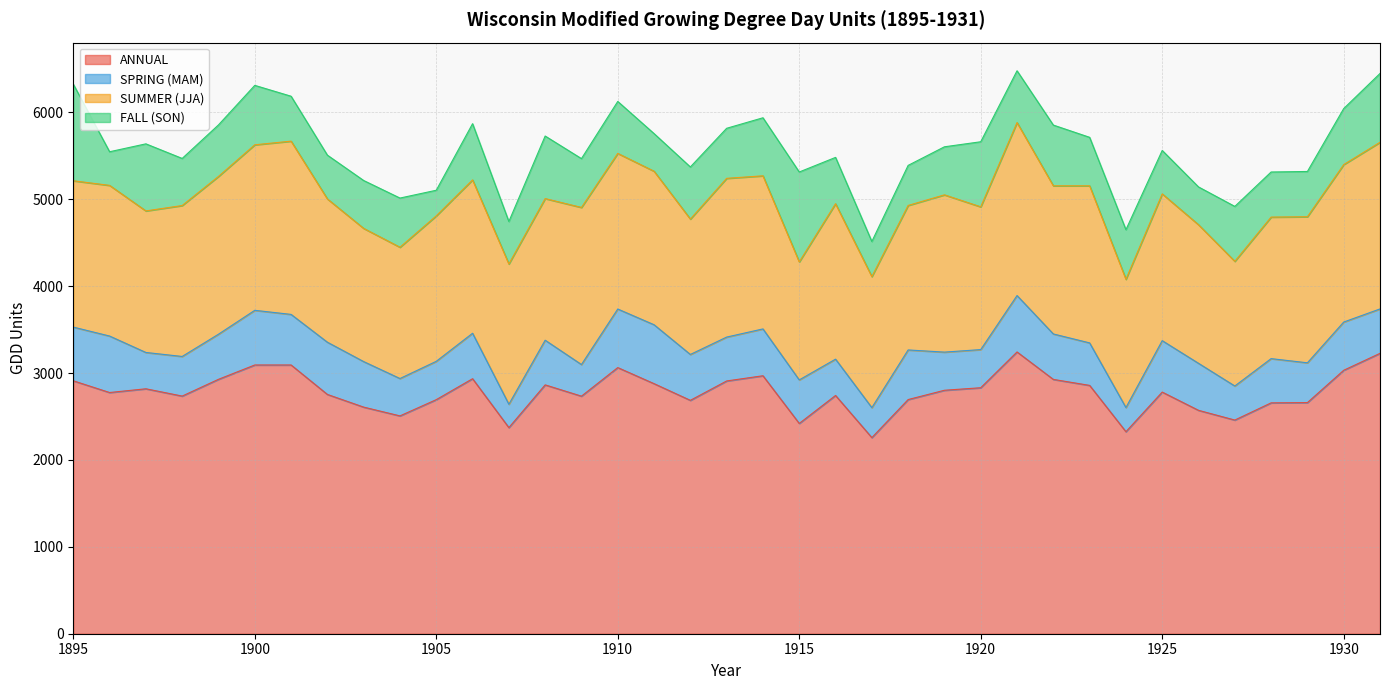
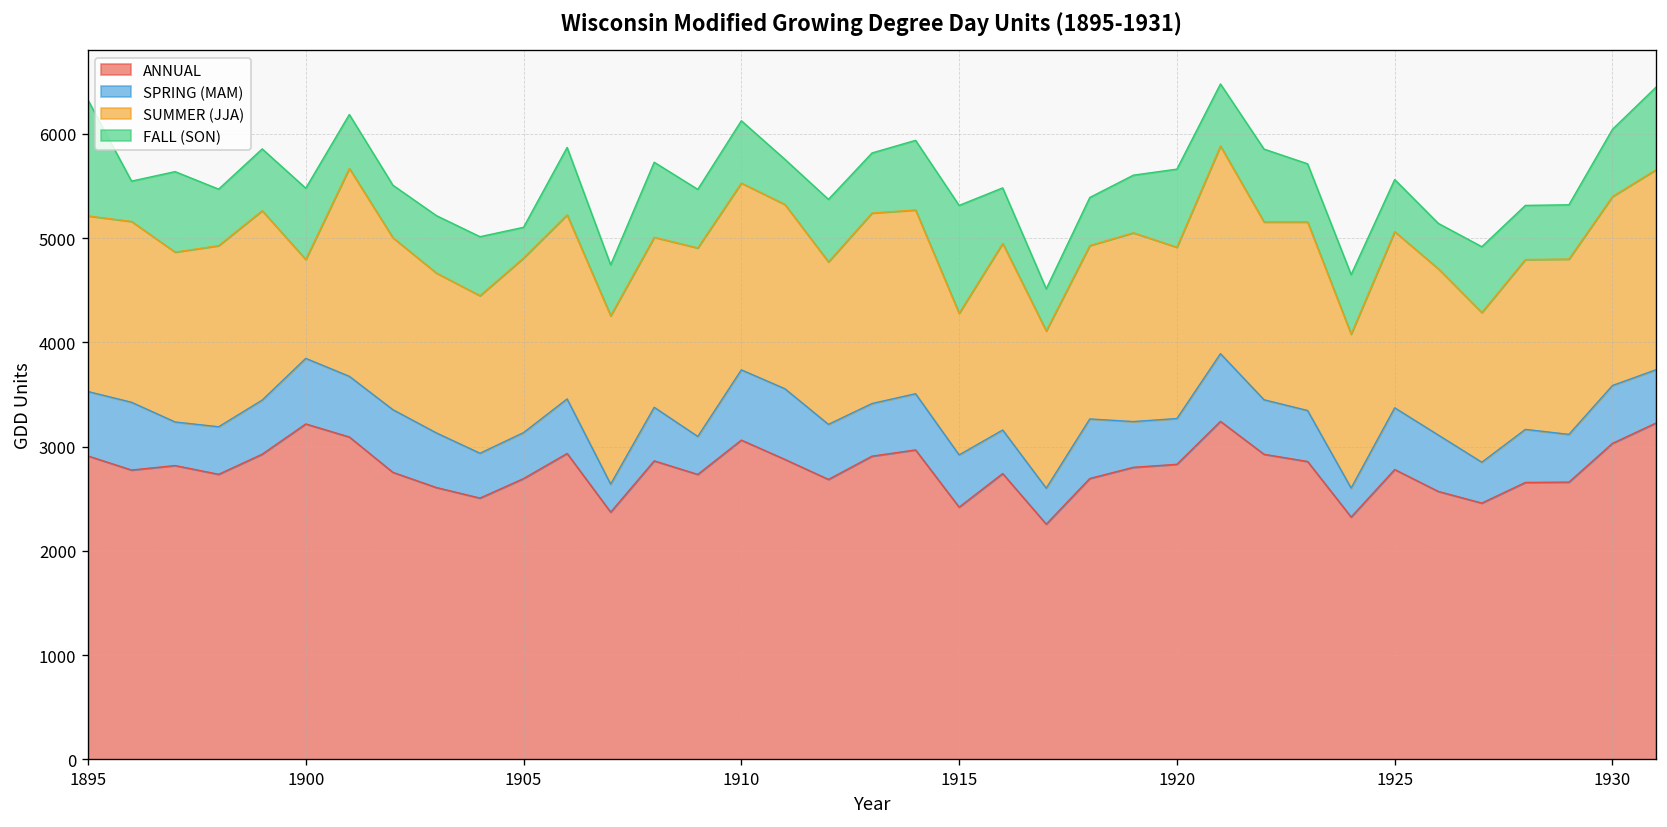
ANNUAL, 1900: 3100 -> 3200
SUMMER (JJA), 1900: 1900 -> 900
